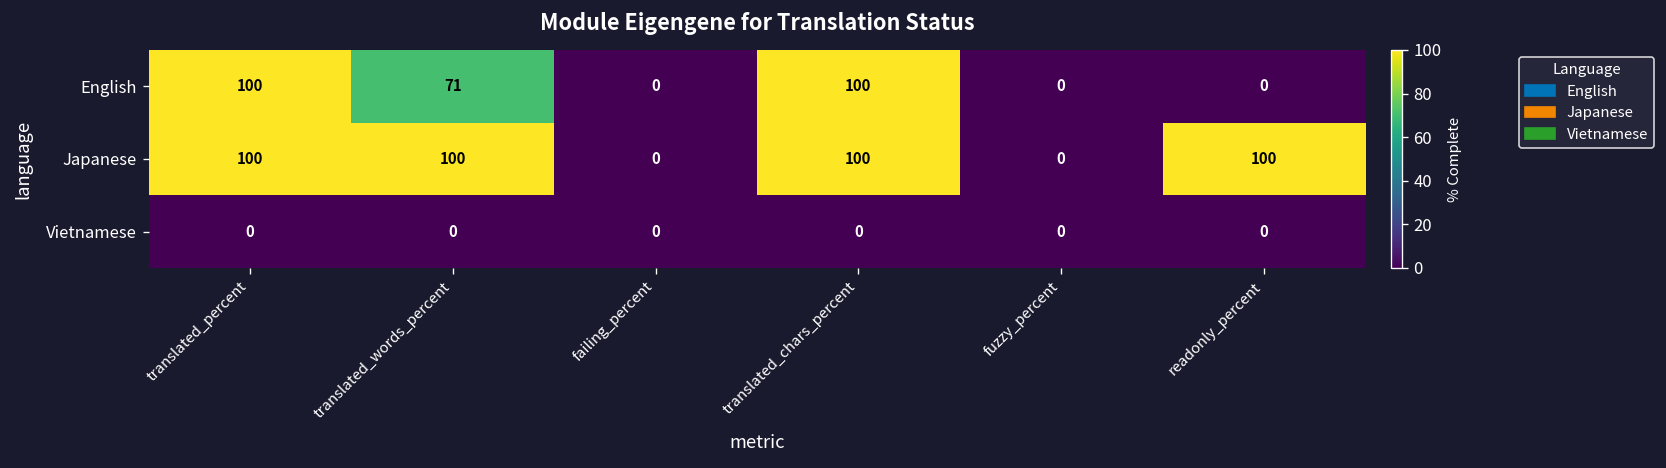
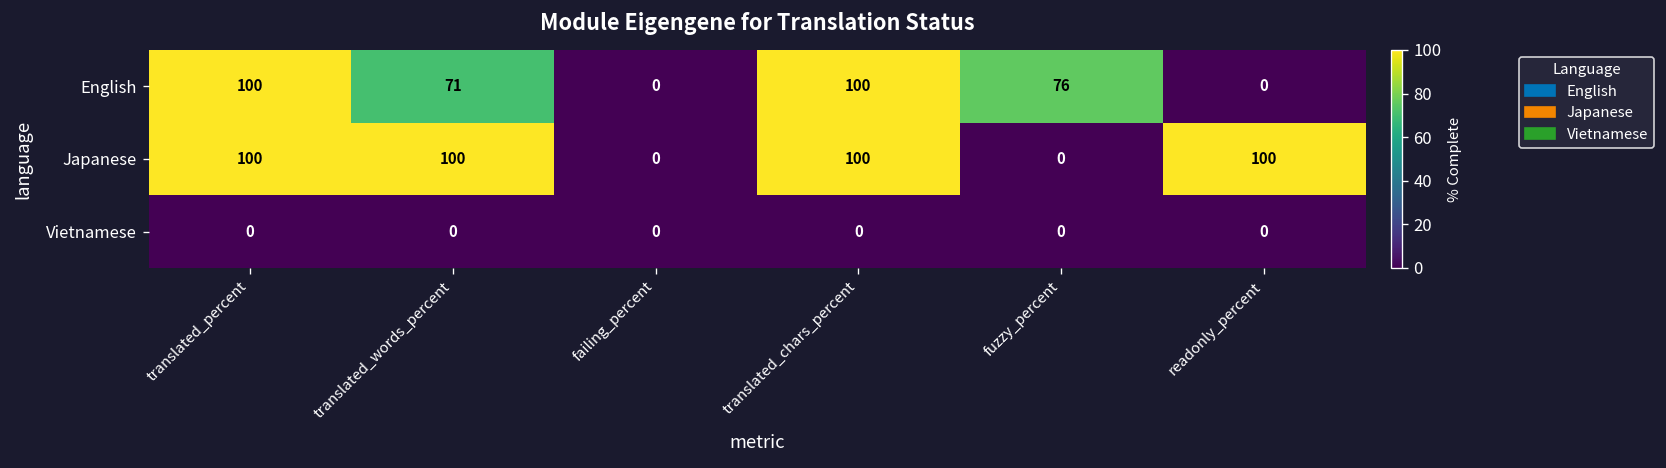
English, fuzzy_percent: 0 -> 76
